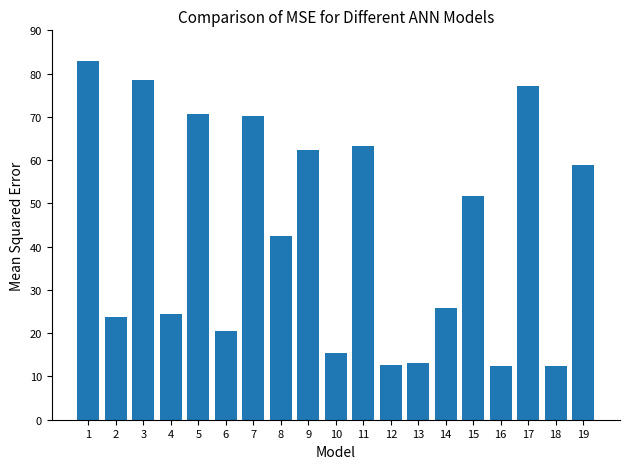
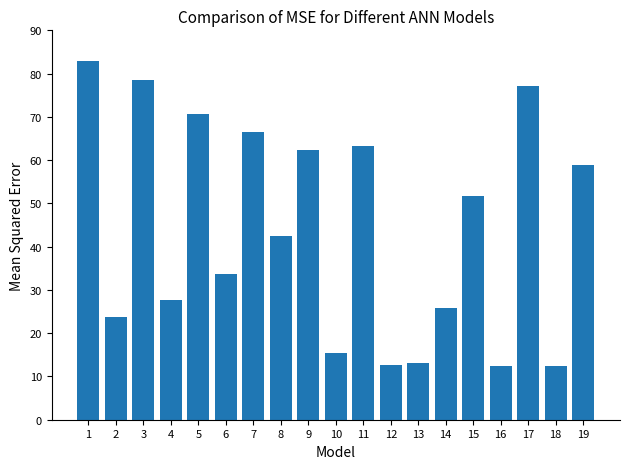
4: 24 -> 28
6: 21 -> 34
7: 70 -> 66
